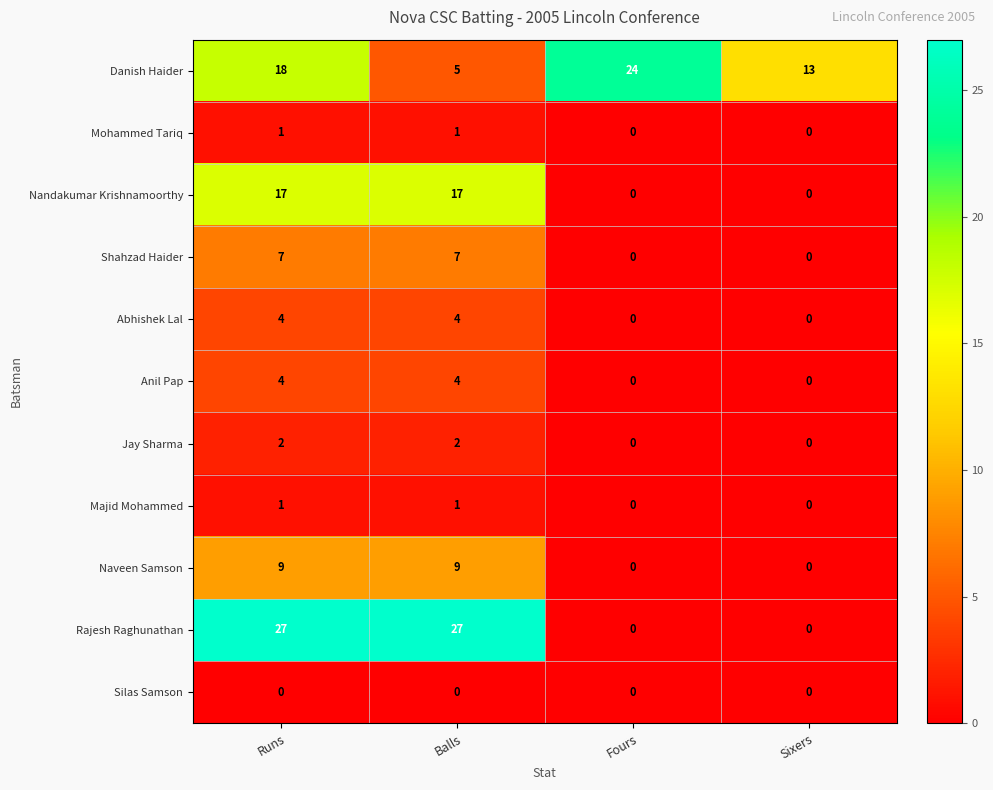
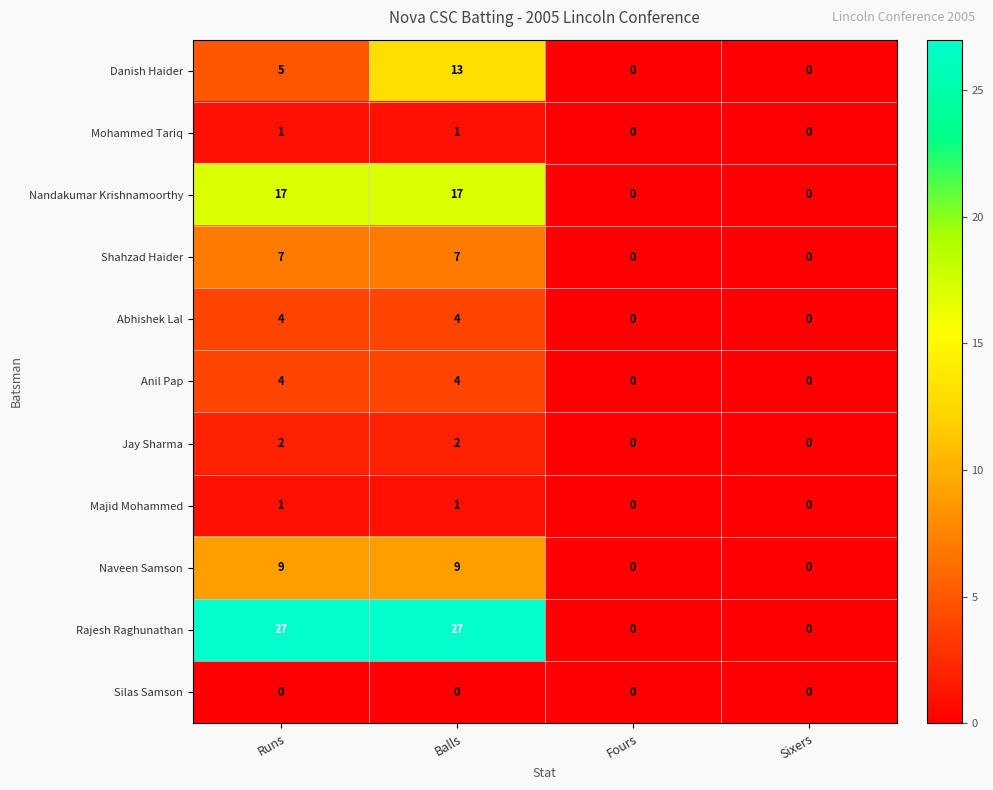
Danish Haider, Runs: 18 -> 5
Danish Haider, Balls: 5 -> 13
Danish Haider, Fours: 24 -> 0
Danish Haider, Sixers: 13 -> 0
